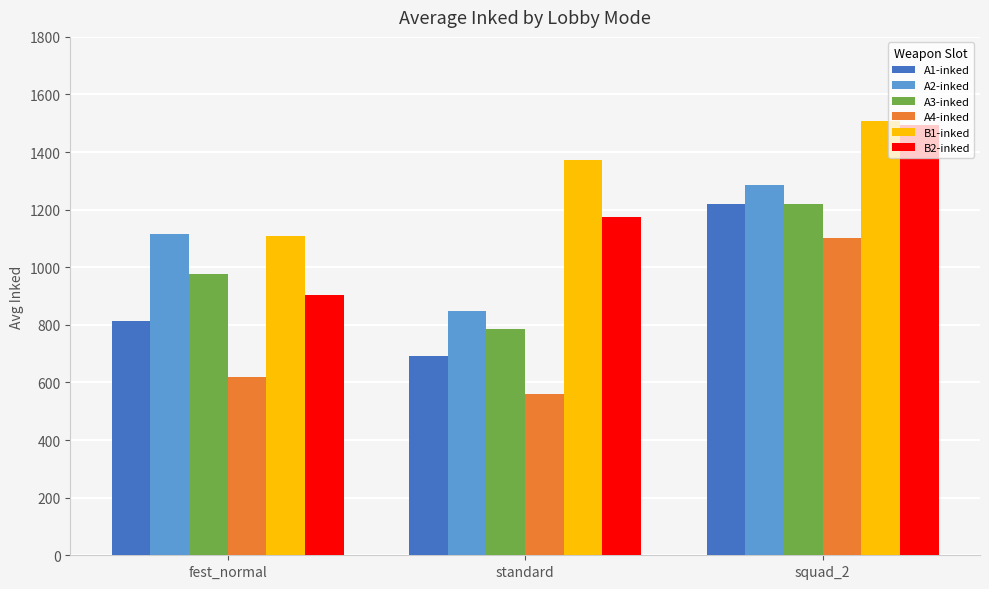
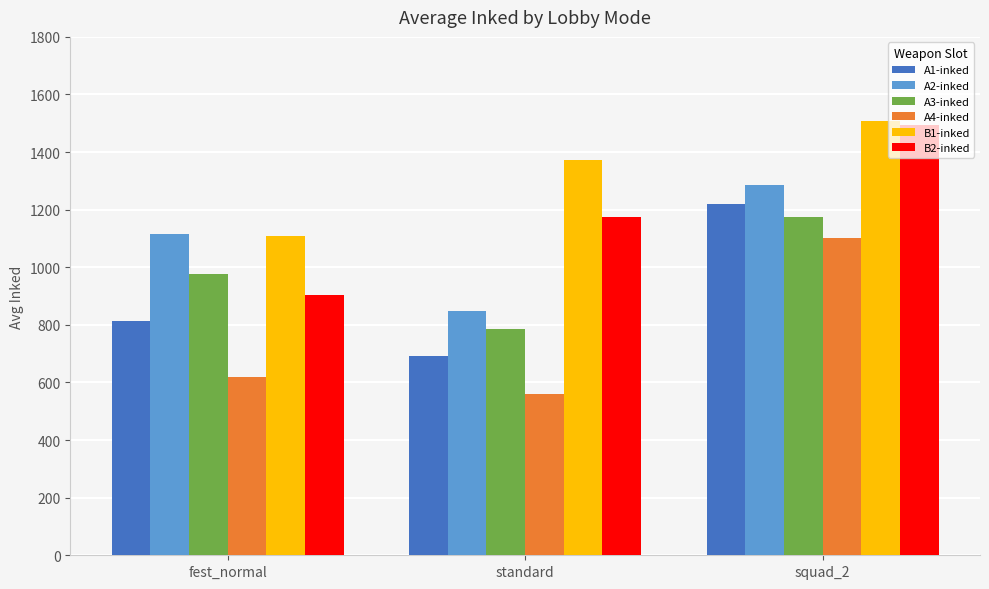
A3-inked, squad_2: 1220 -> 1180
